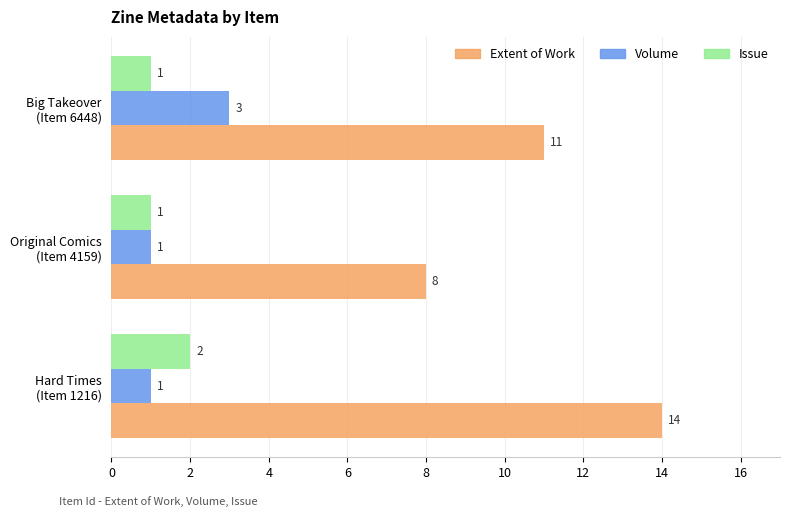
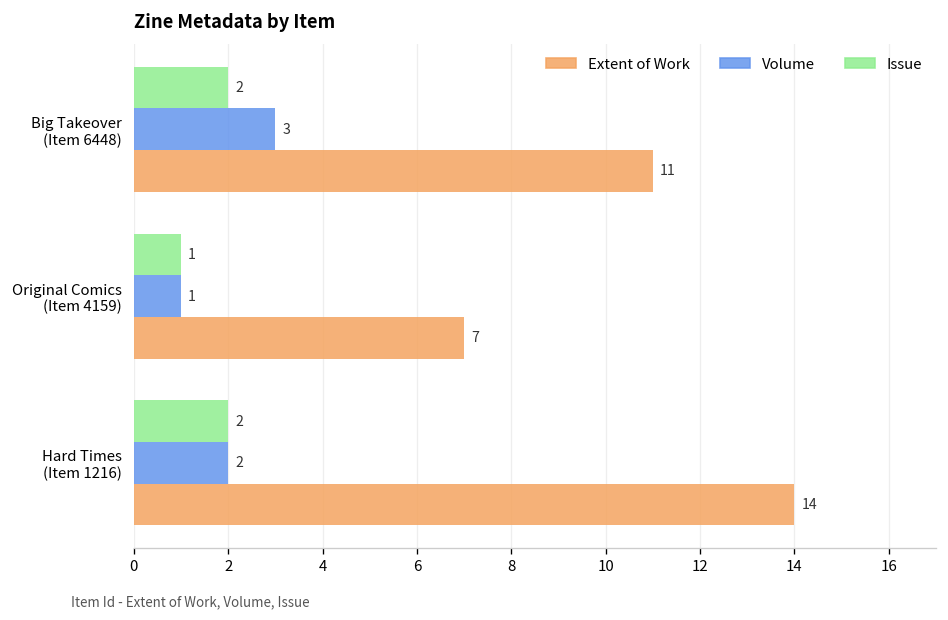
Issue, Big Takeover (Item 6448): 1 -> 2
Extent of Work, Original Comics (Item 4159): 8 -> 7
Volume, Hard Times (Item 1216): 1 -> 2
